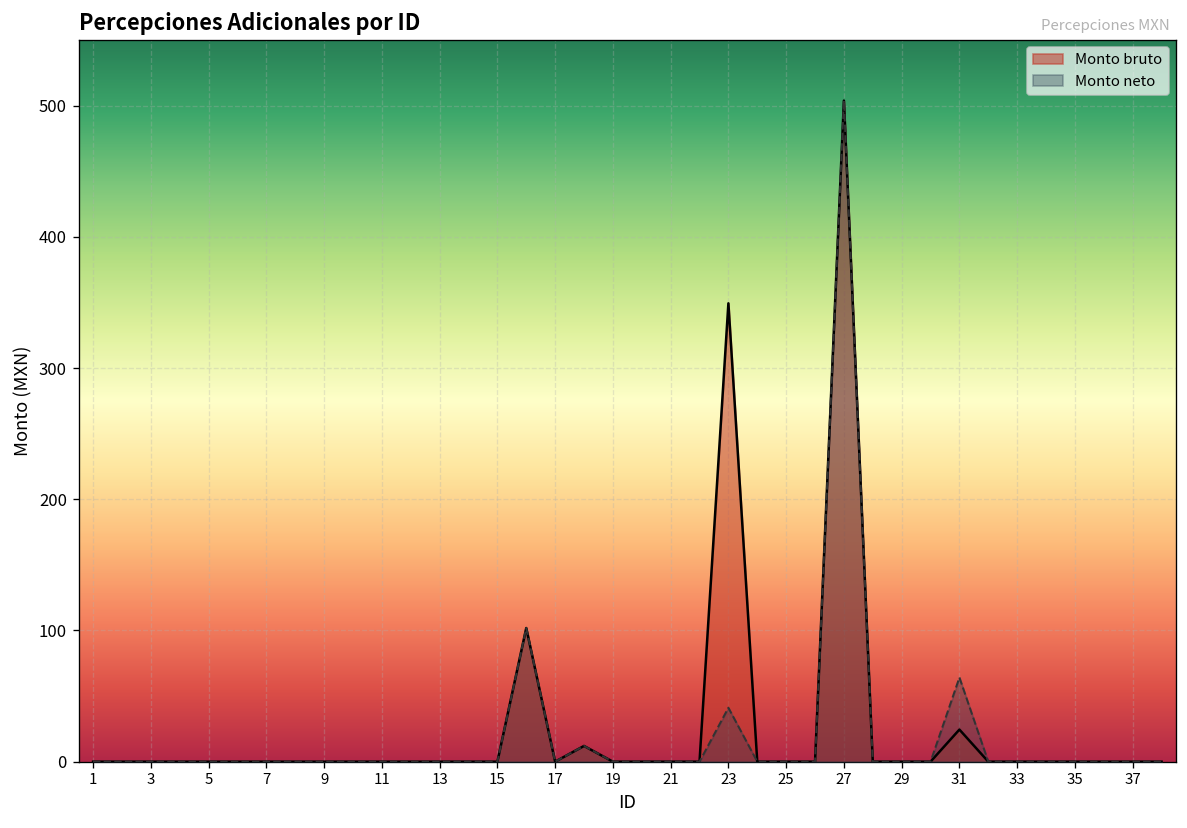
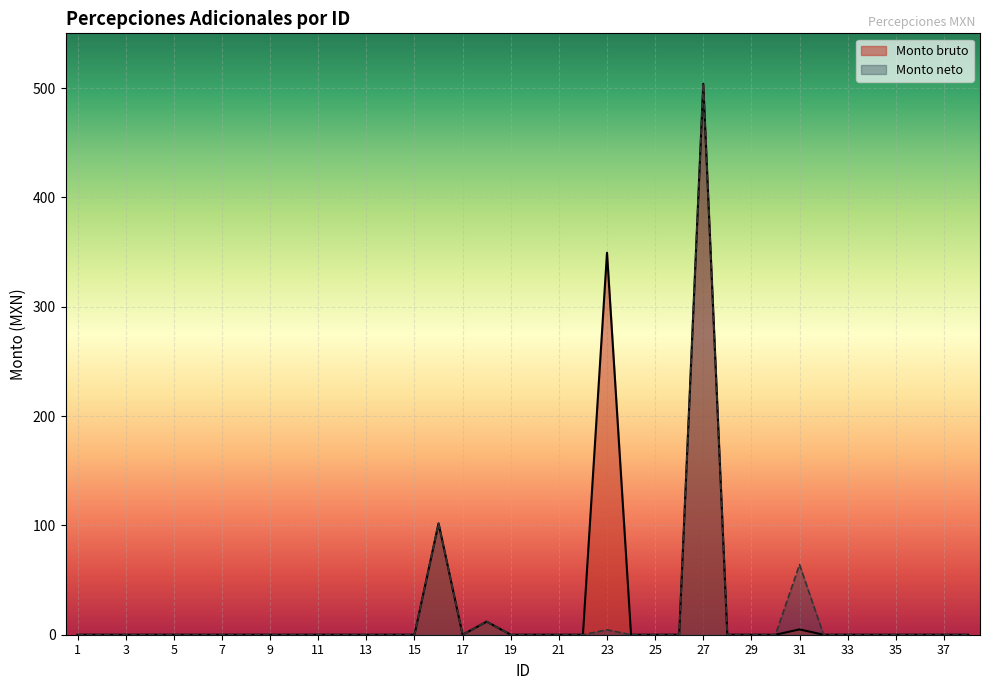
Monto neto, 23: 41 -> 5
Monto bruto, 31: 24 -> 5
